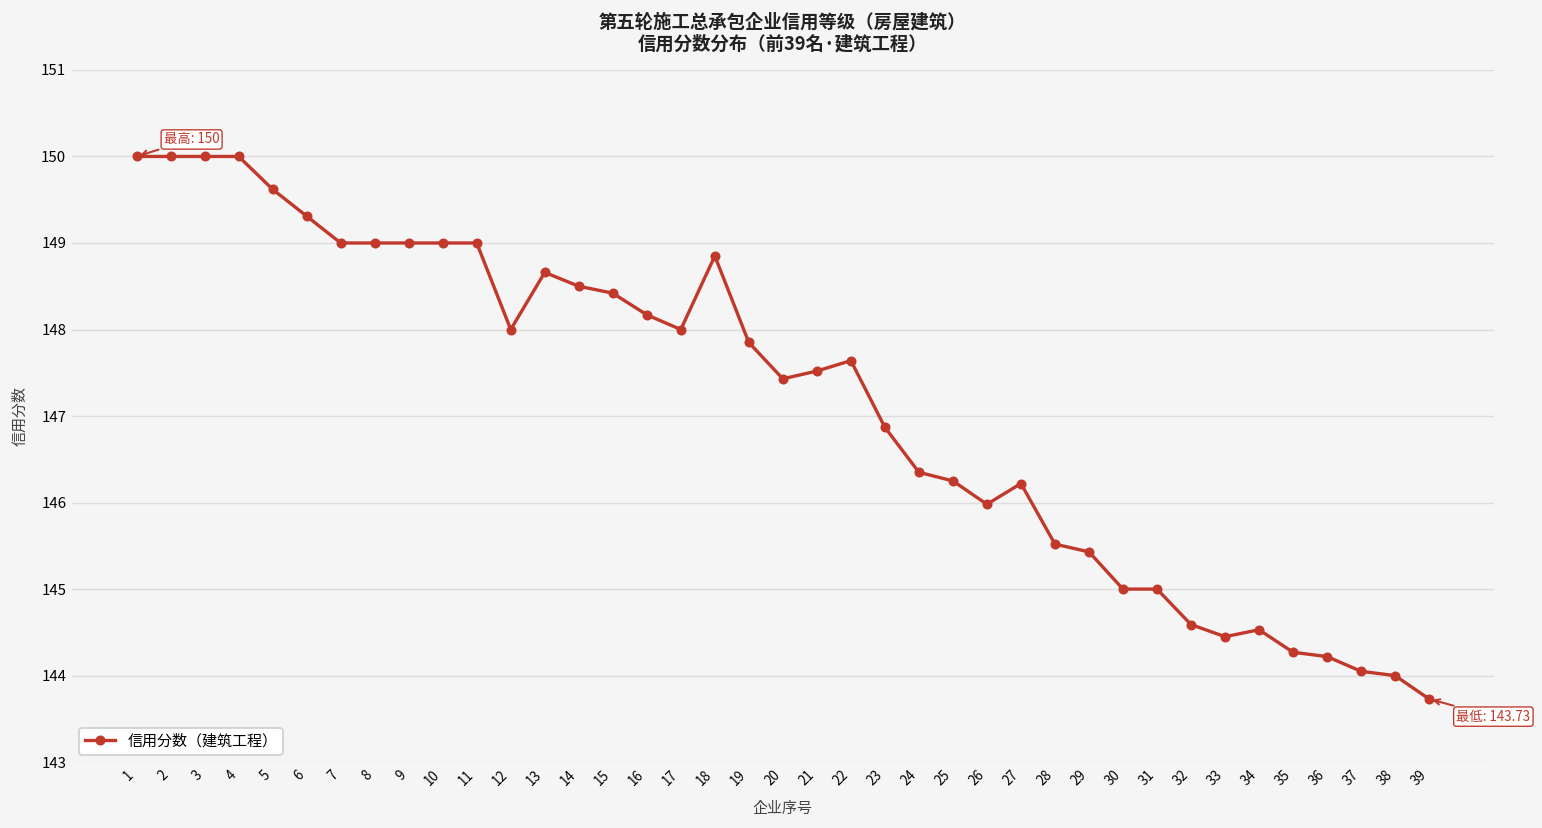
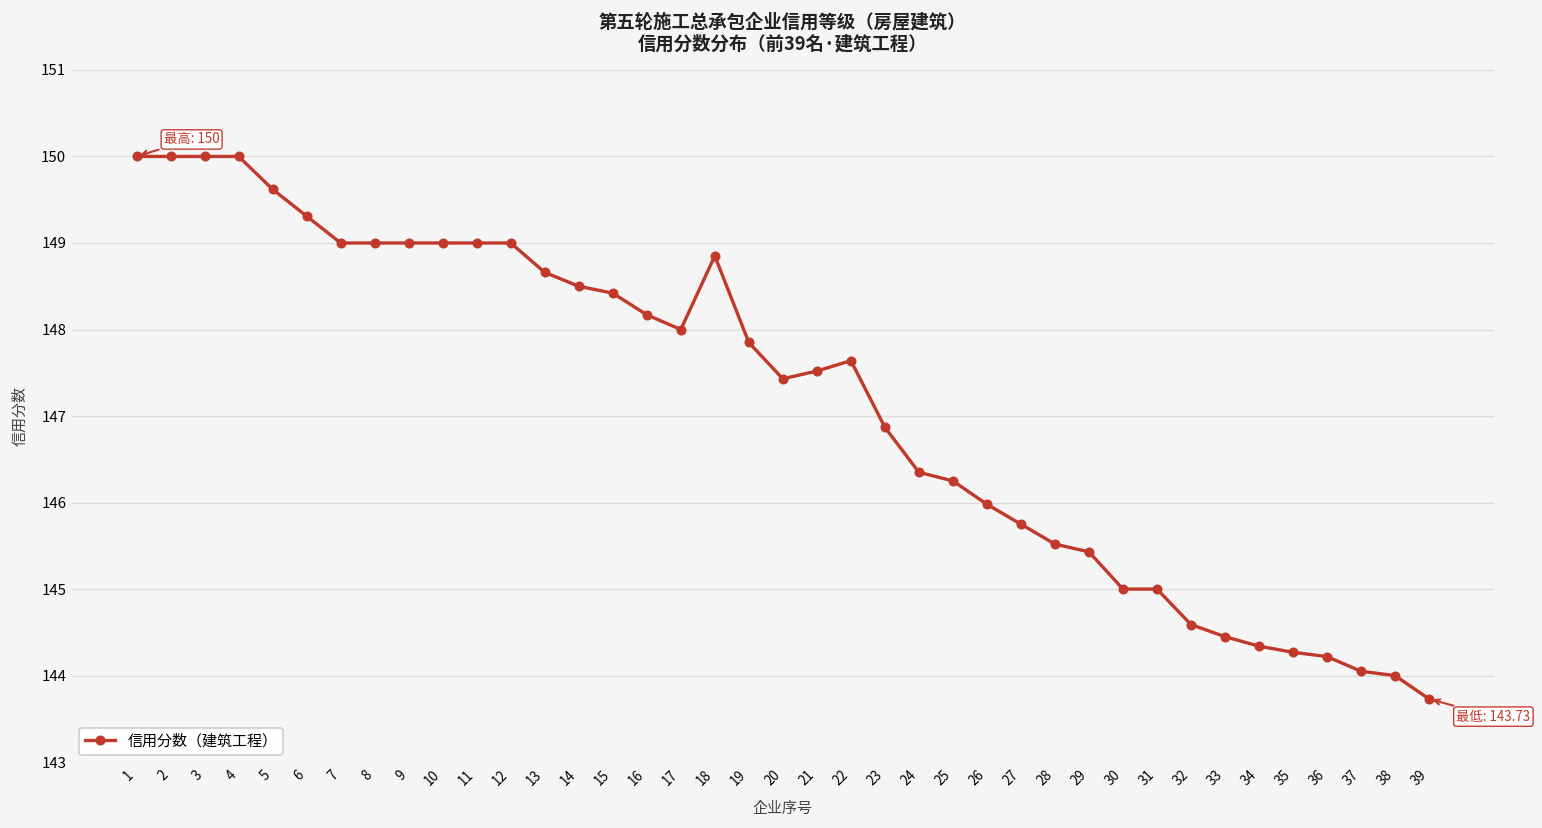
12: 148 -> 149
27: 146.2 -> 145.8
34: 144.5 -> 144.3
